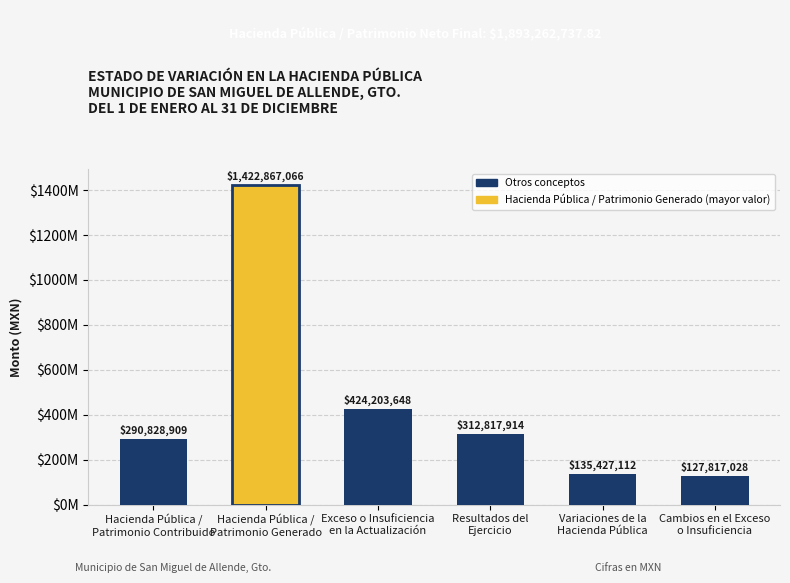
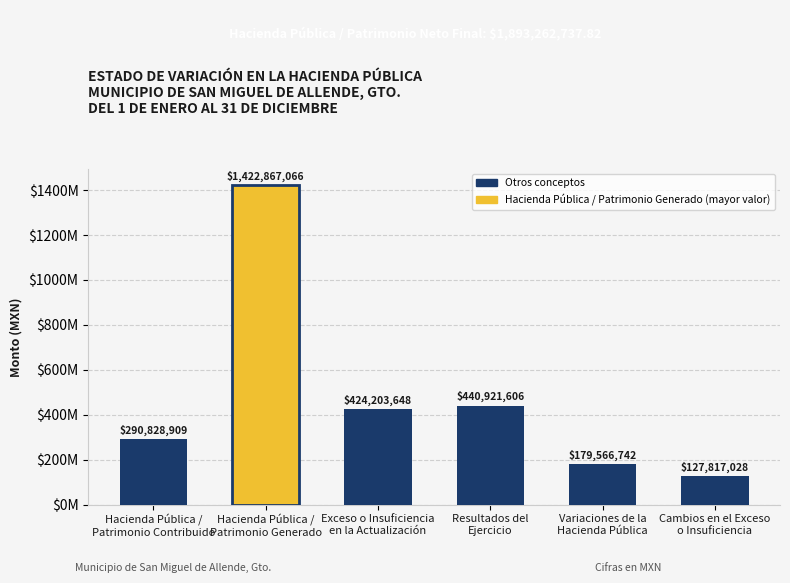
Resultados del Ejercicio: $312,817,914 -> $440,921,606
Variaciones de la Hacienda Pública: $135,427,112 -> $179,566,742
